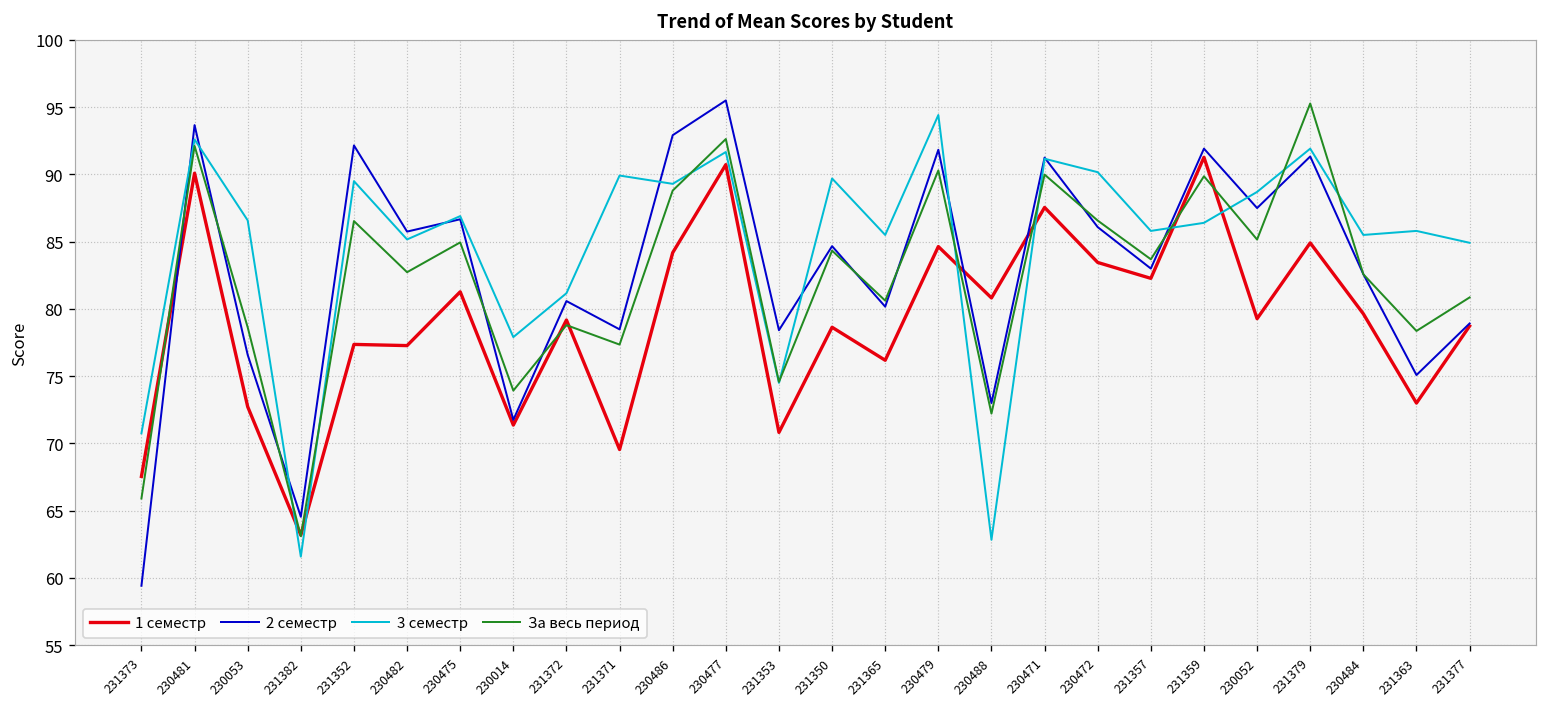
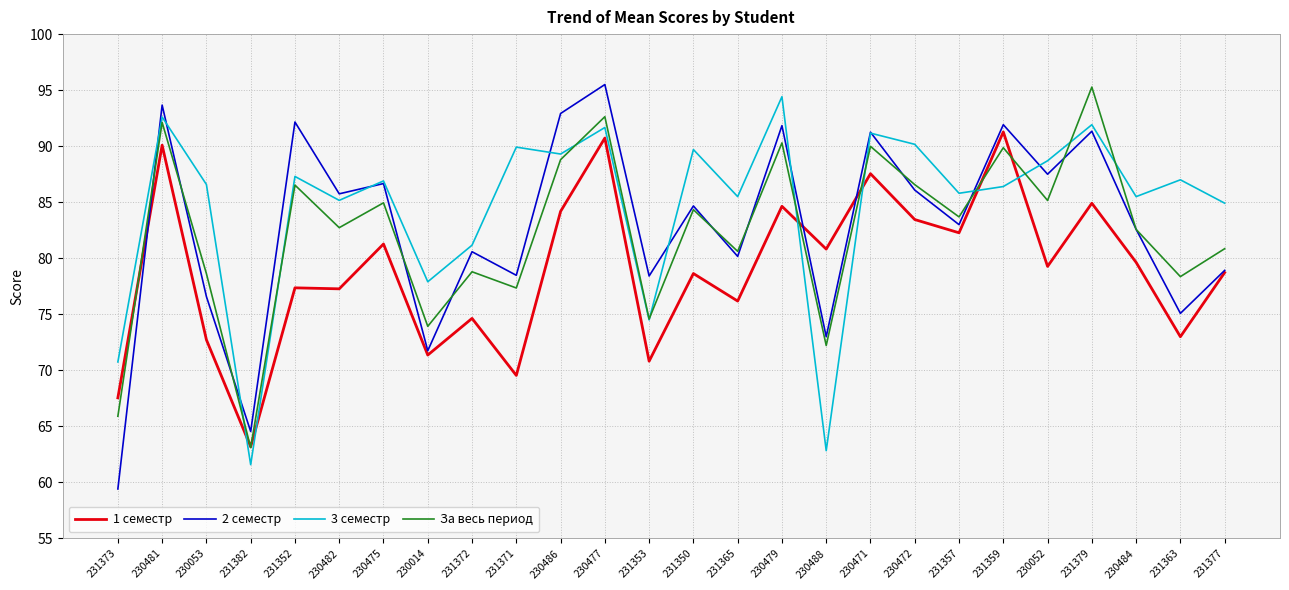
3 семестр, 231352: 89.5 -> 87.3
1 семестр, 231372: 79.2 -> 74.6
3 семестр, 231363: 85.8 -> 87.0
